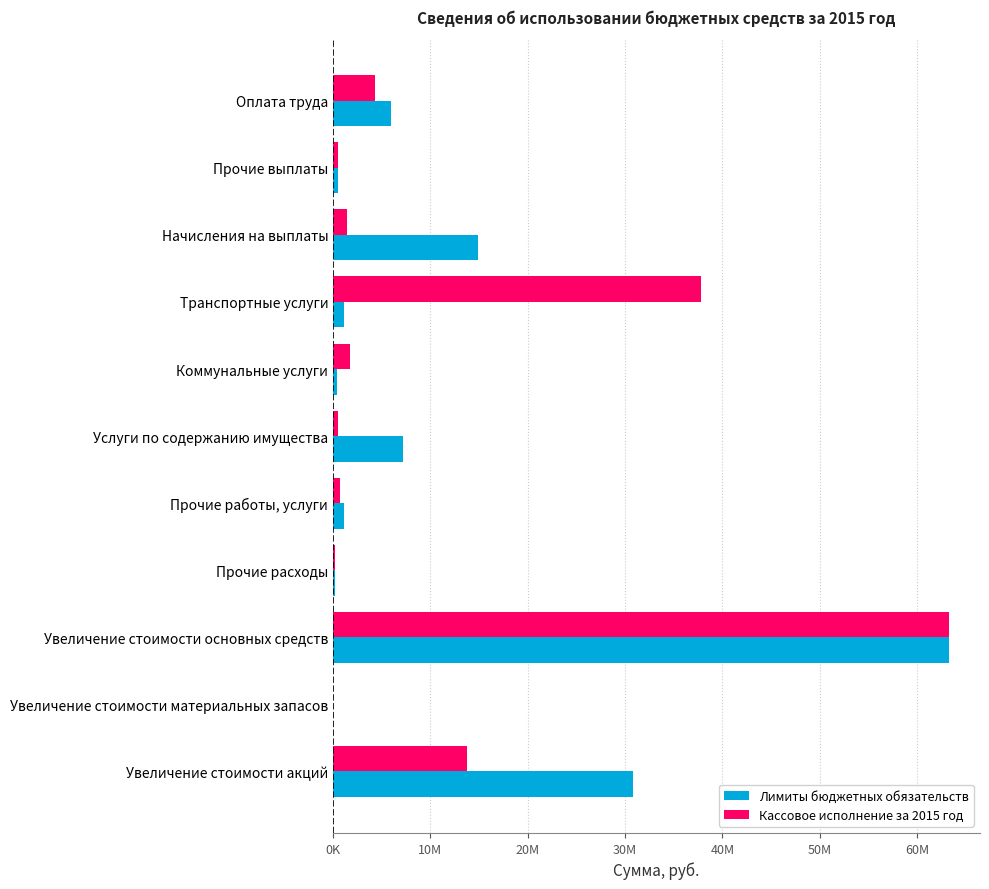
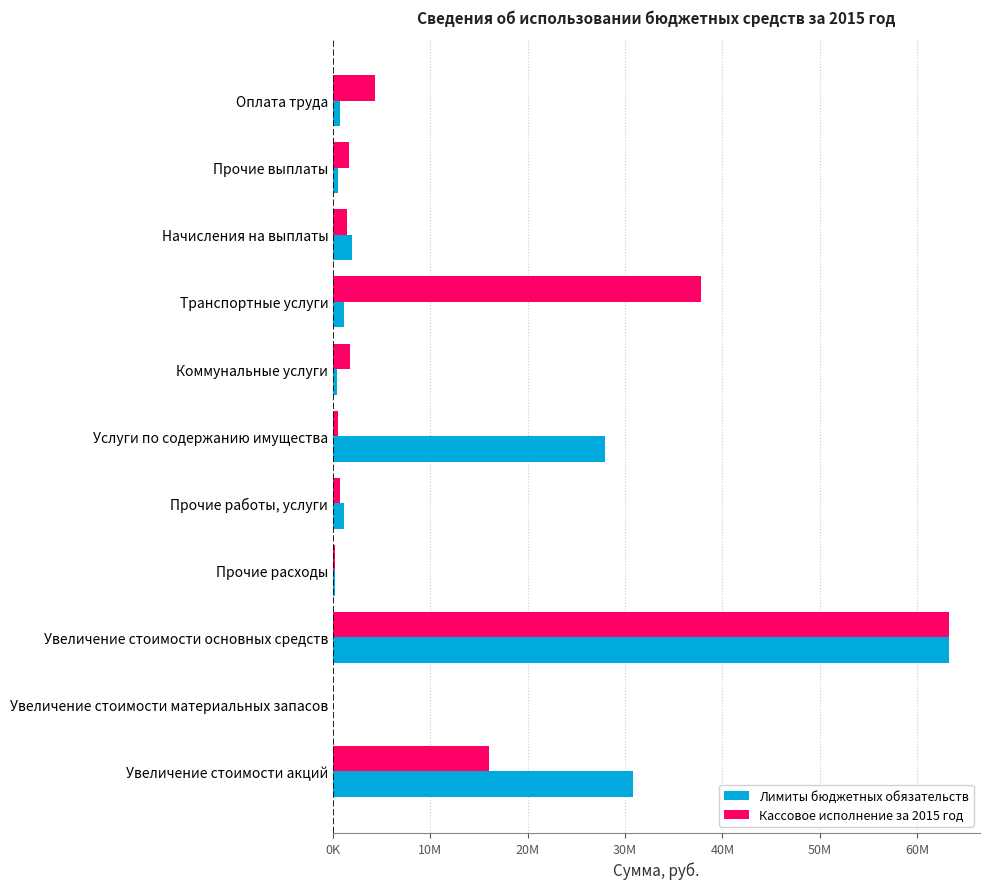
Лимиты бюджетных обязательств, Оплата труда: 6000000 -> 1000000
Кассовое исполнение за 2015 год, Прочие выплаты: 0 -> 2000000
Лимиты бюджетных обязательств, Начисления на выплаты: 15000000 -> 2000000
Лимиты бюджетных обязательств, Услуги по содержанию имущества: 7000000 -> 28000000
Кассовое исполнение за 2015 год, Увеличение стоимости акций: 14000000 -> 16000000
